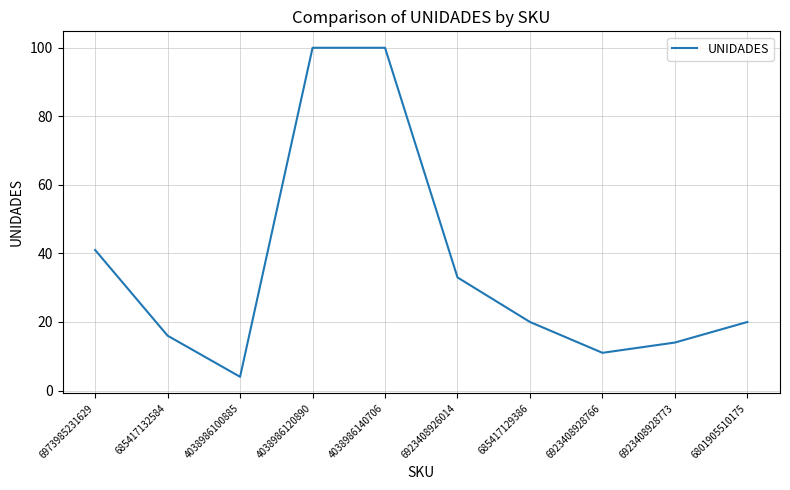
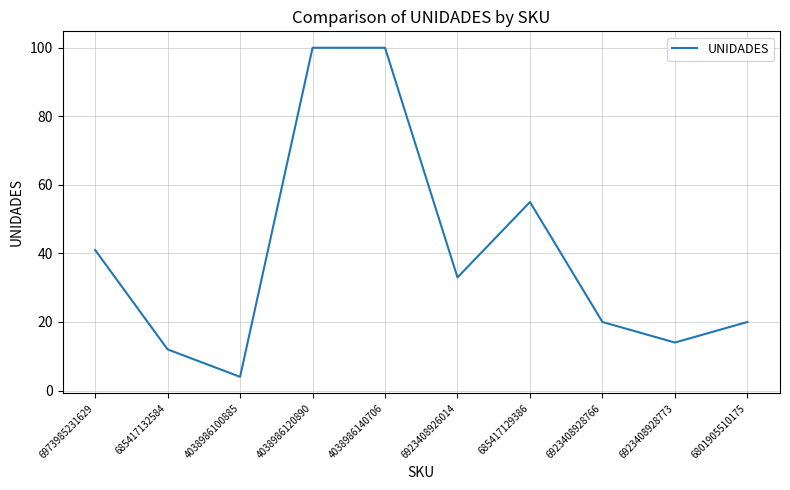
685417132584: 16 -> 12
685417129386: 20 -> 55
6923408928766: 11 -> 20
